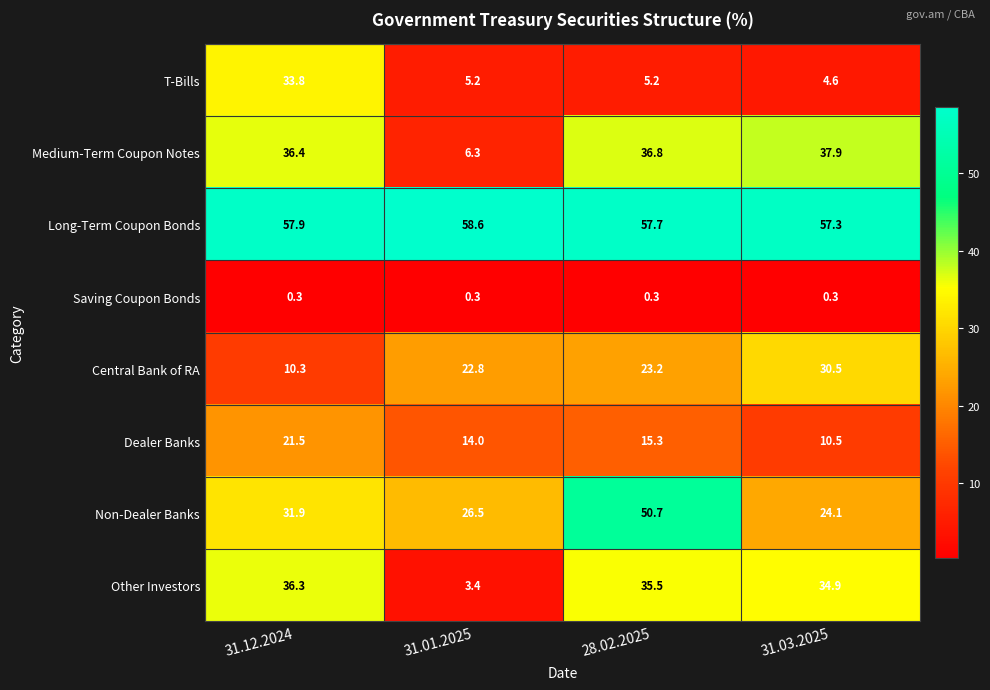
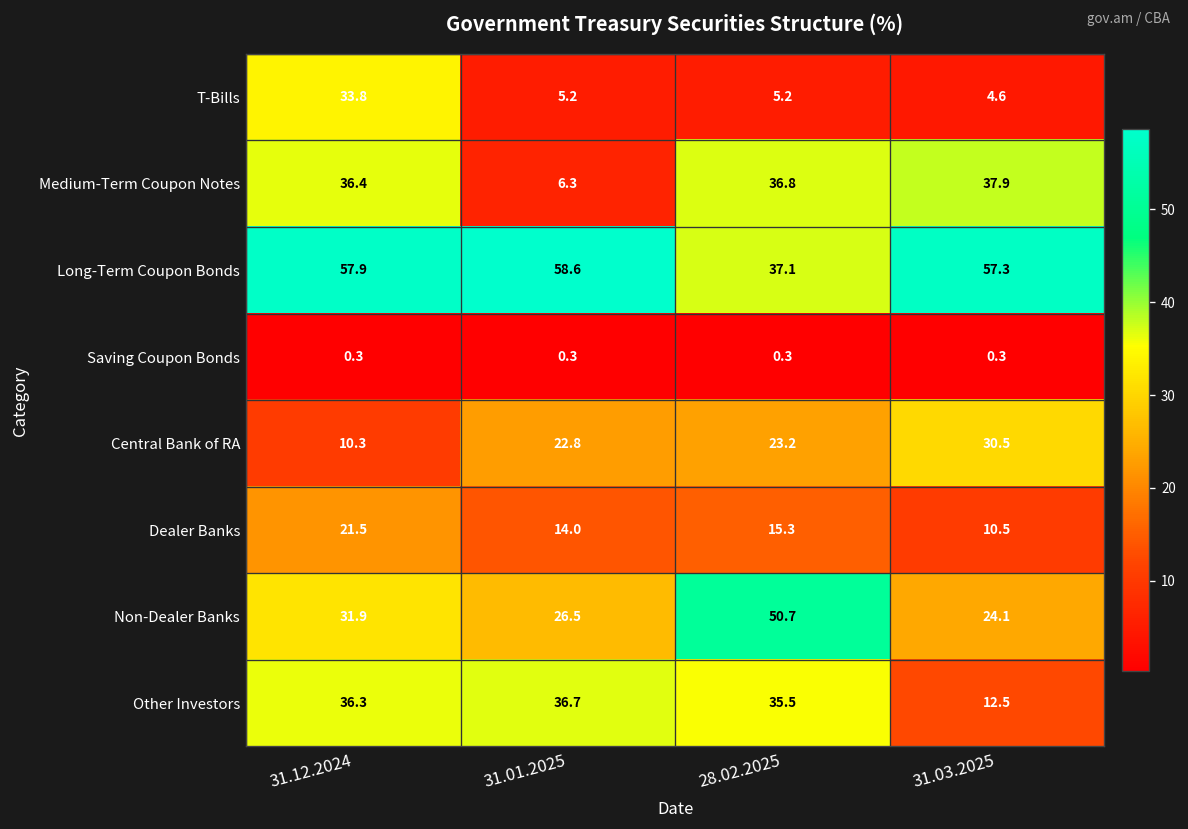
Long-Term Coupon Bonds, 28.02.2025: 57.7 -> 37.1
Other Investors, 31.01.2025: 3.4 -> 36.7
Other Investors, 31.03.2025: 34.9 -> 12.5
